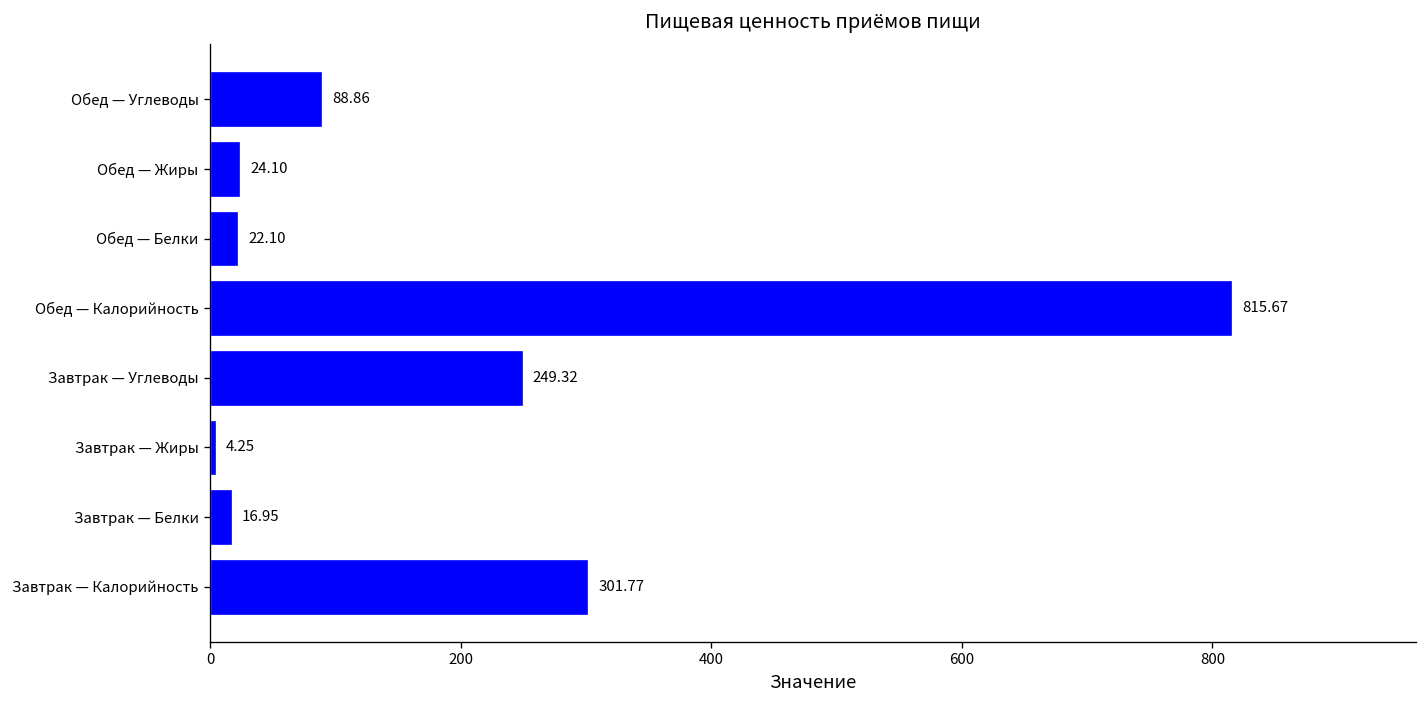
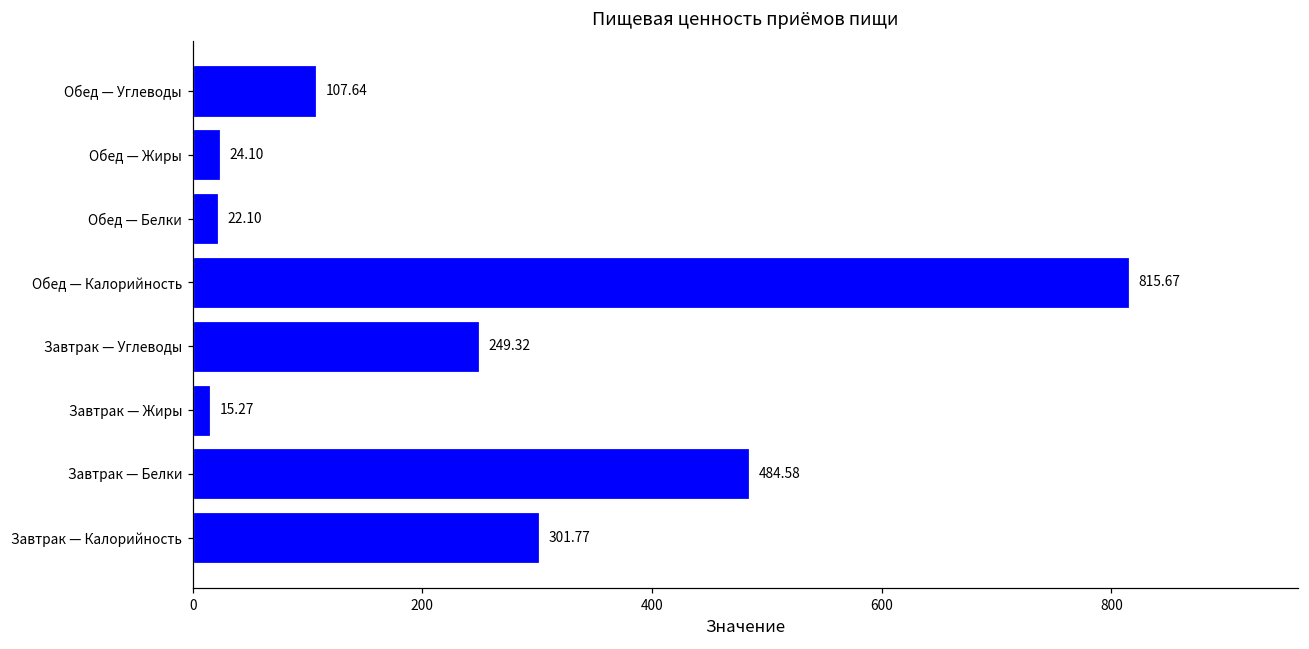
Обед — Углеводы: 88.86 -> 107.64
Завтрак — Жиры: 4.25 -> 15.27
Завтрак — Белки: 16.95 -> 484.58
